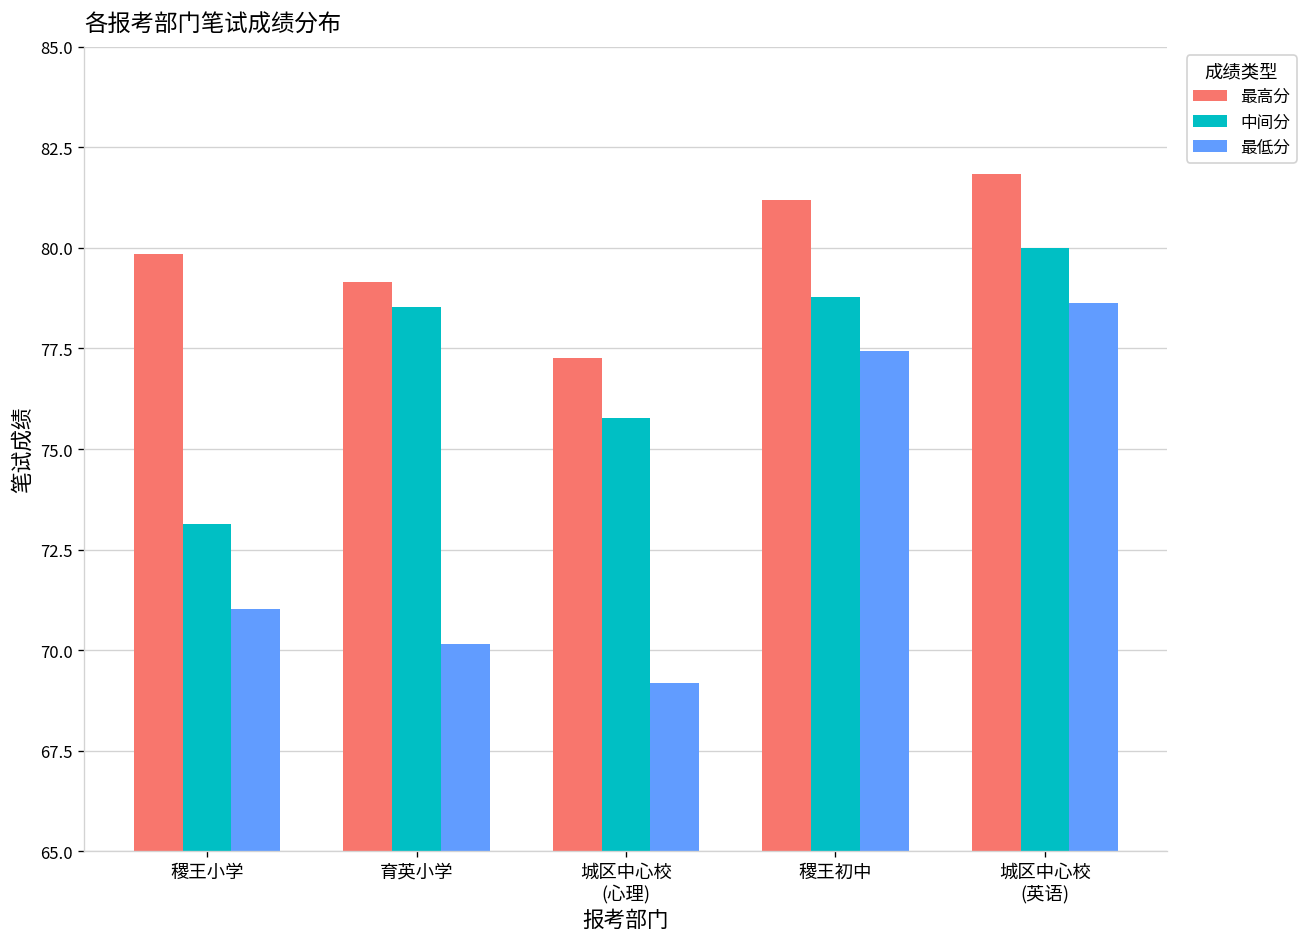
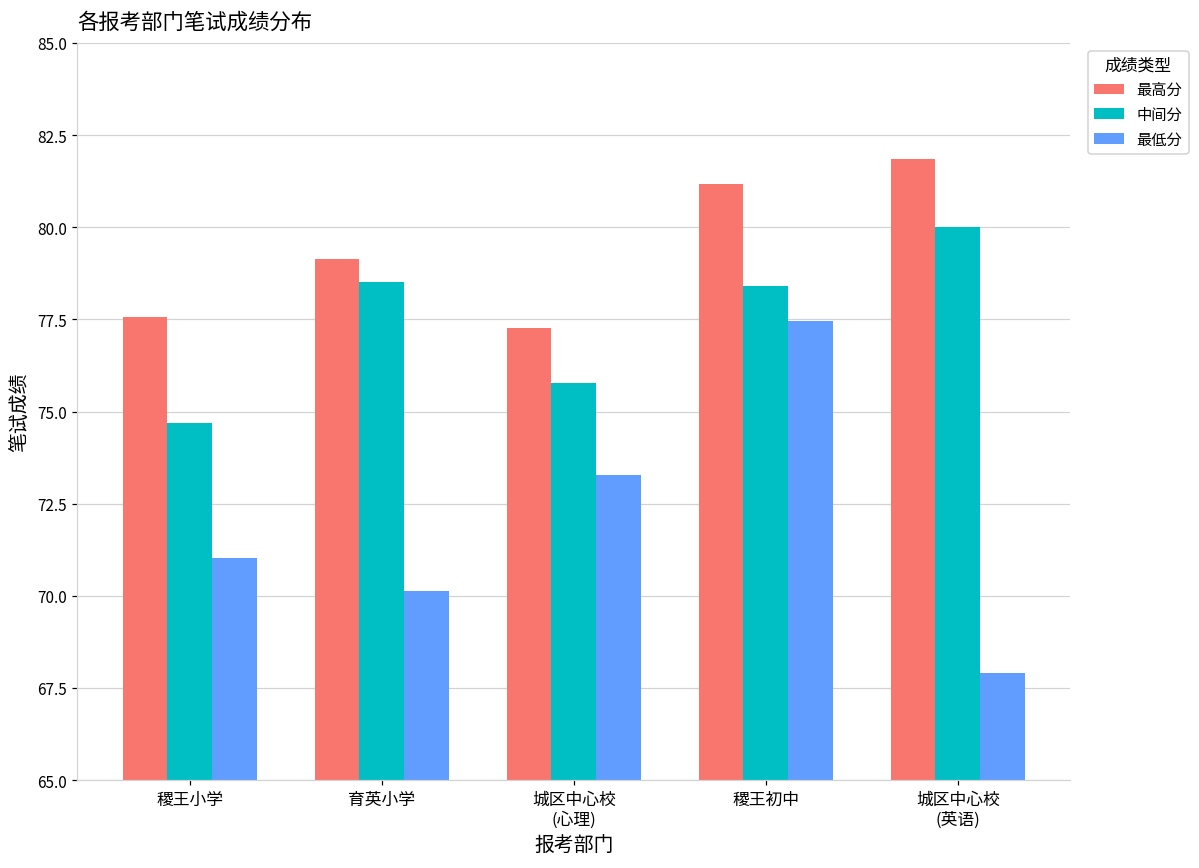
最高分, 稷王小学: 79.9 -> 77.6
中间分, 稷王小学: 73.1 -> 74.7
最低分, 城区中心校 (心理): 69.2 -> 73.3
中间分, 稷王初中: 78.8 -> 78.4
最低分, 城区中心校 (英语): 78.6 -> 67.9
